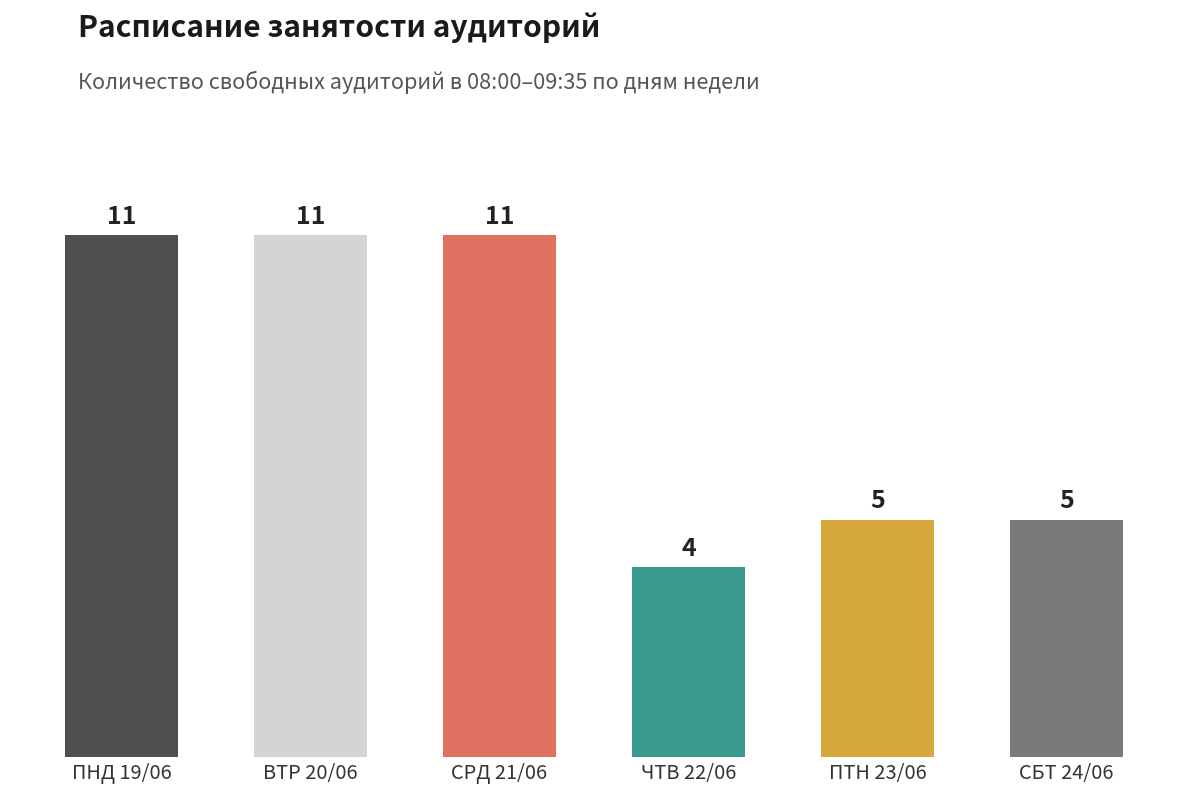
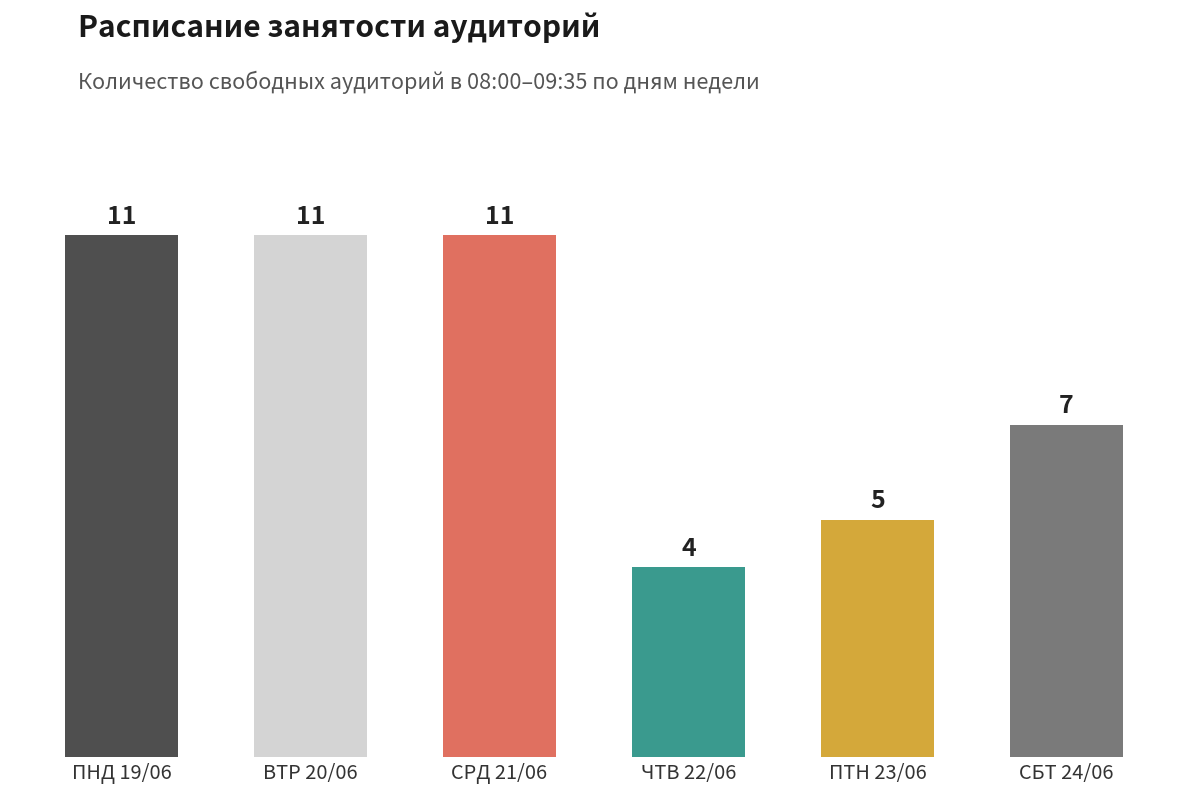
СБТ 24/06: 5 -> 7
